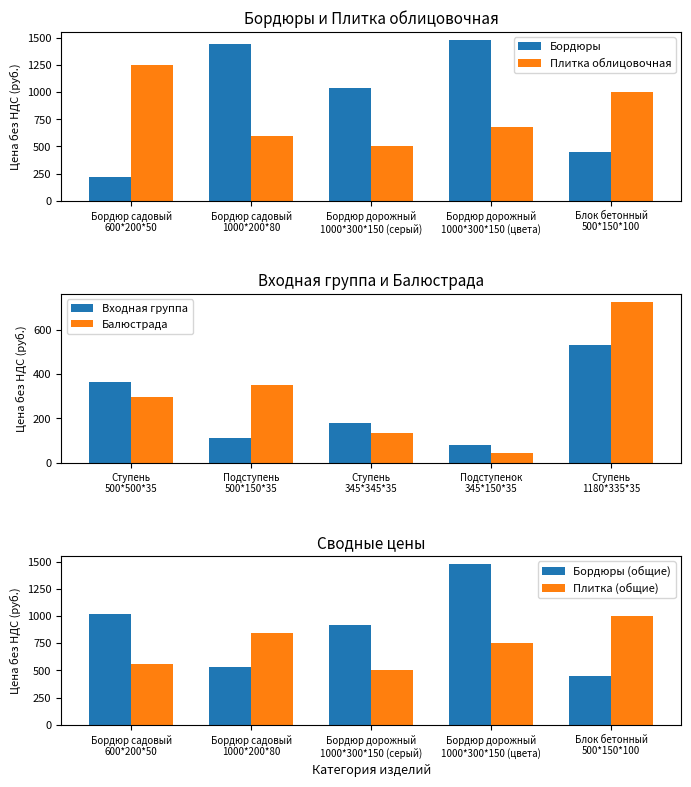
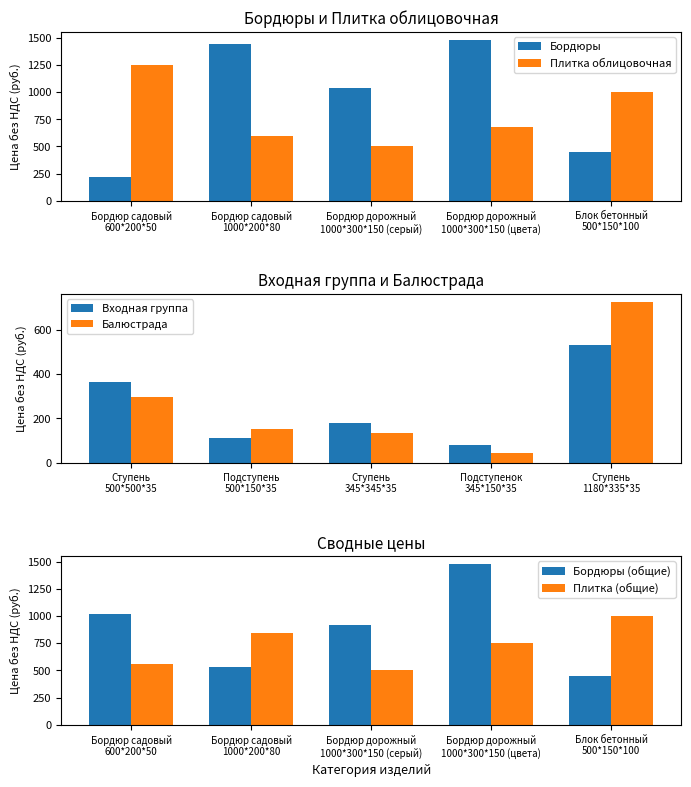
Входная группа и Балюстрада, Балюстрада, Подступень 500*150*35: 350 -> 150
